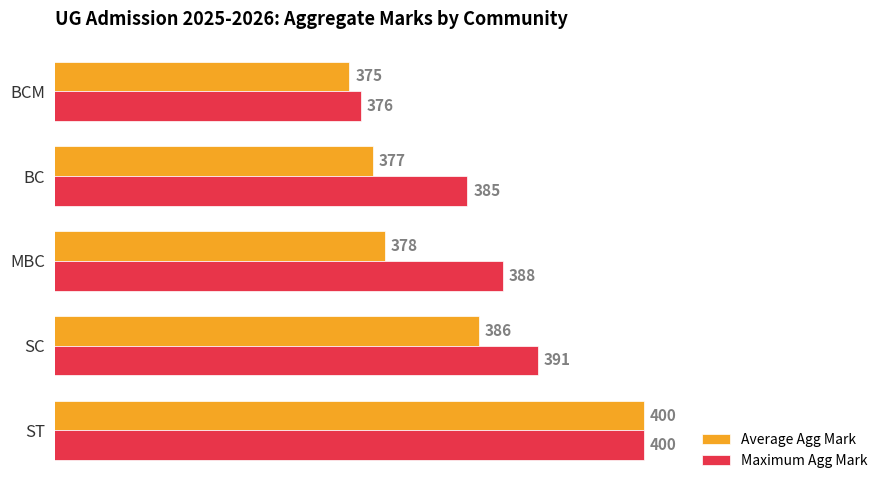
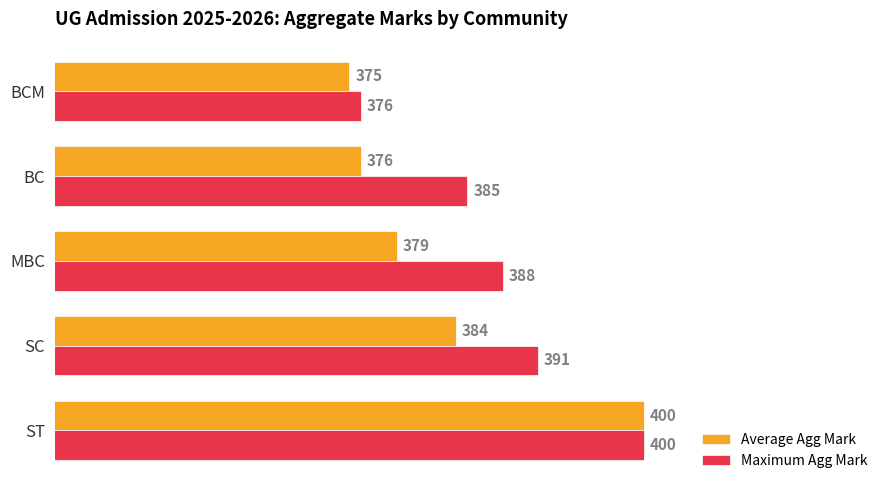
Average Agg Mark, BC: 377 -> 376
Average Agg Mark, MBC: 378 -> 379
Average Agg Mark, SC: 386 -> 384
